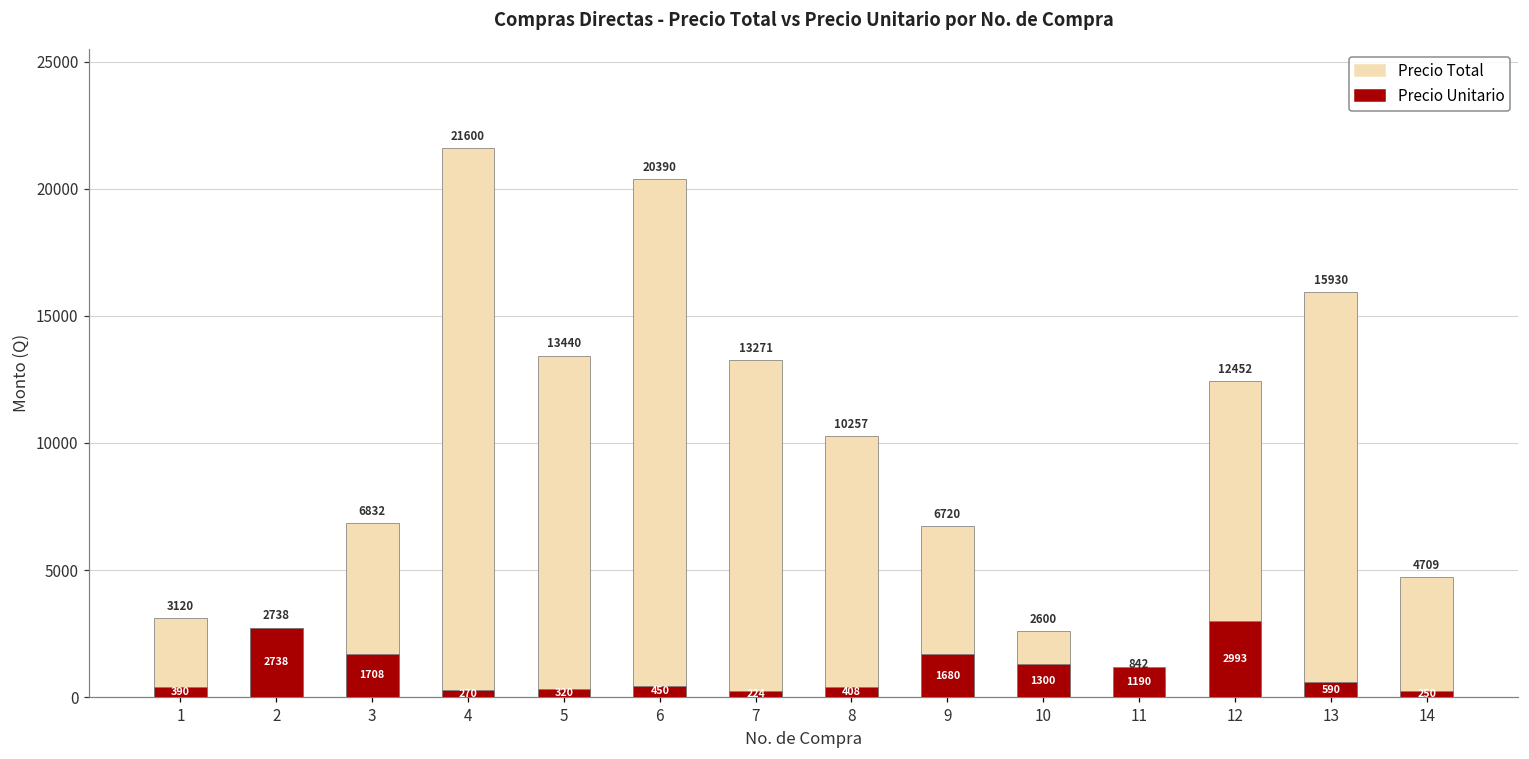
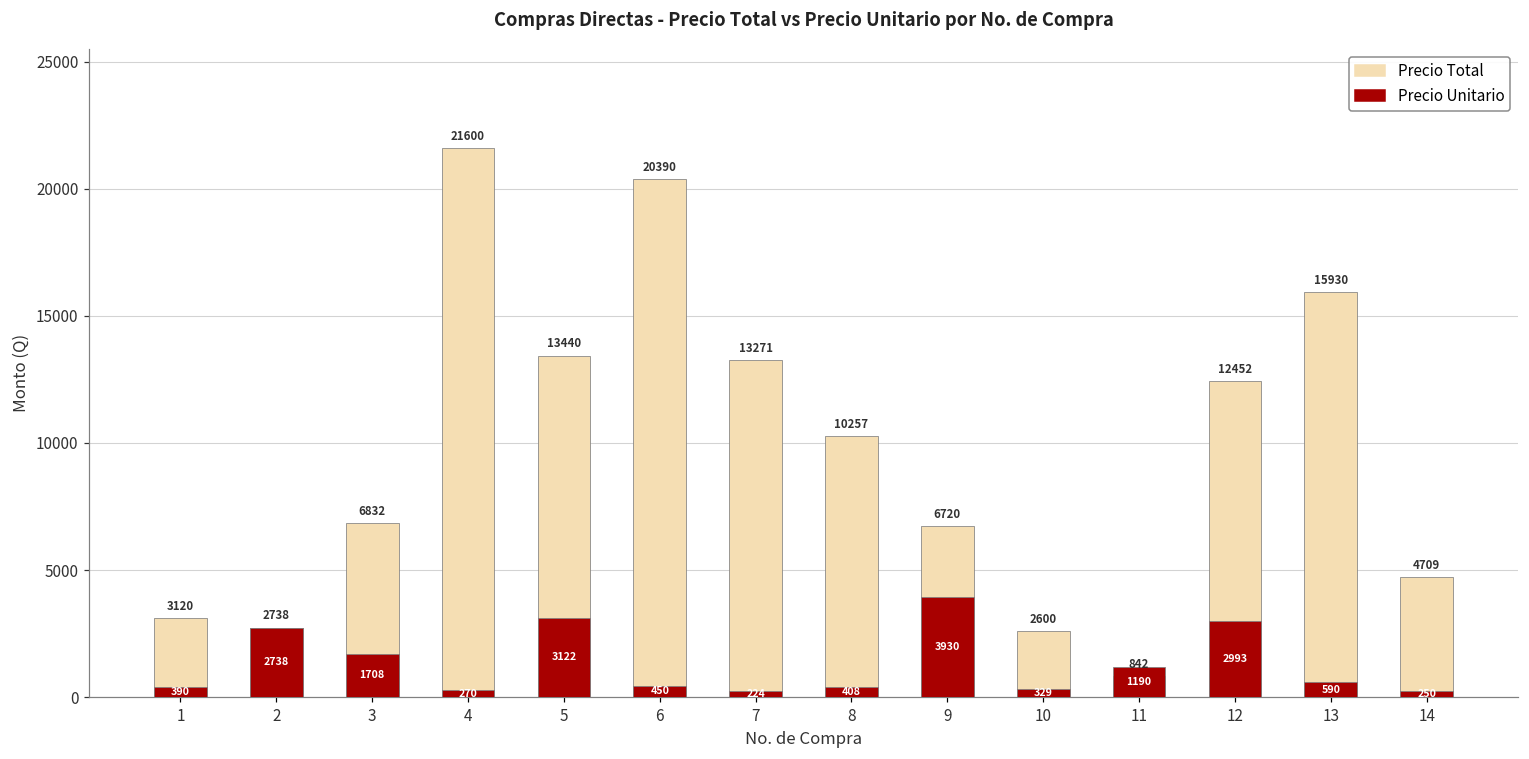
Precio Unitario, 5: 320 -> 3122
Precio Unitario, 9: 1680 -> 3930
Precio Unitario, 10: 1300 -> 329
